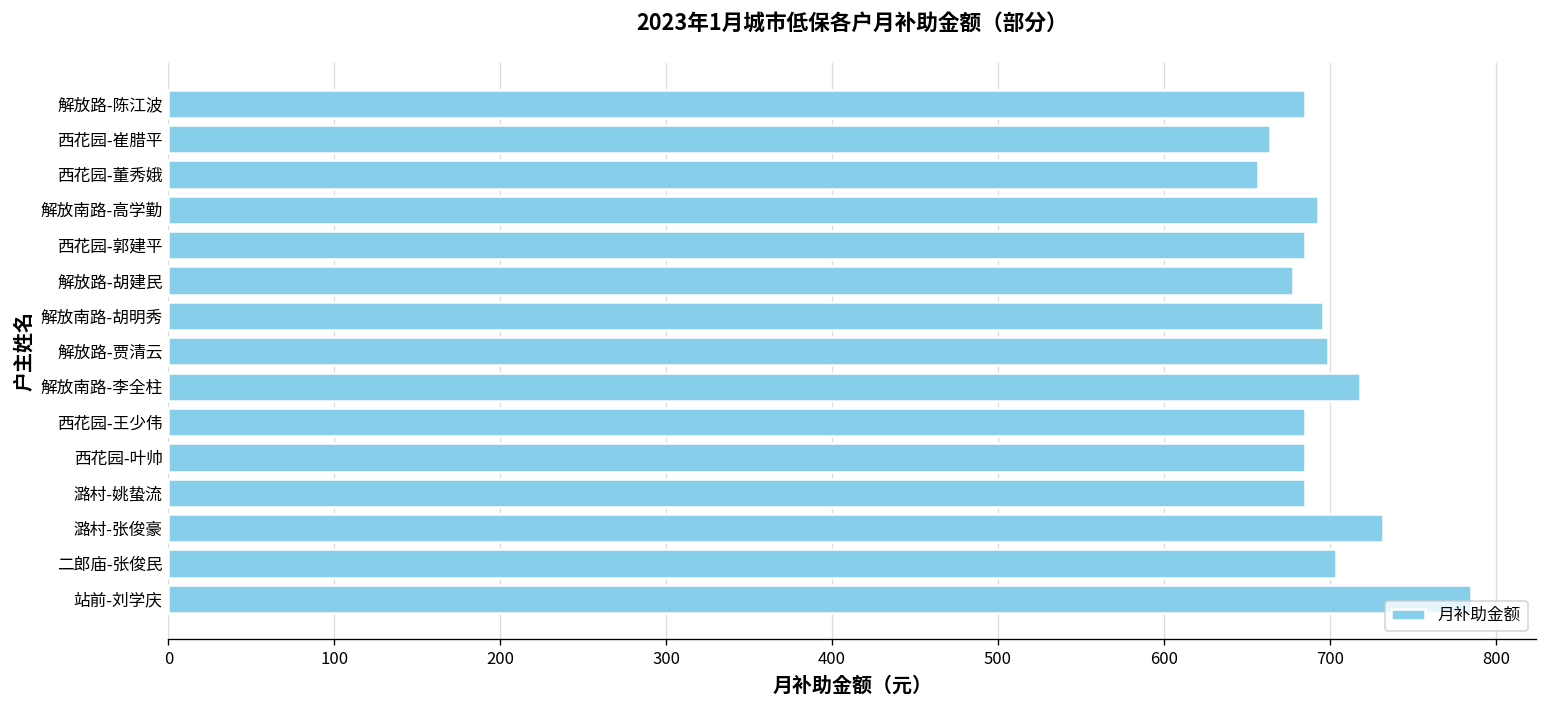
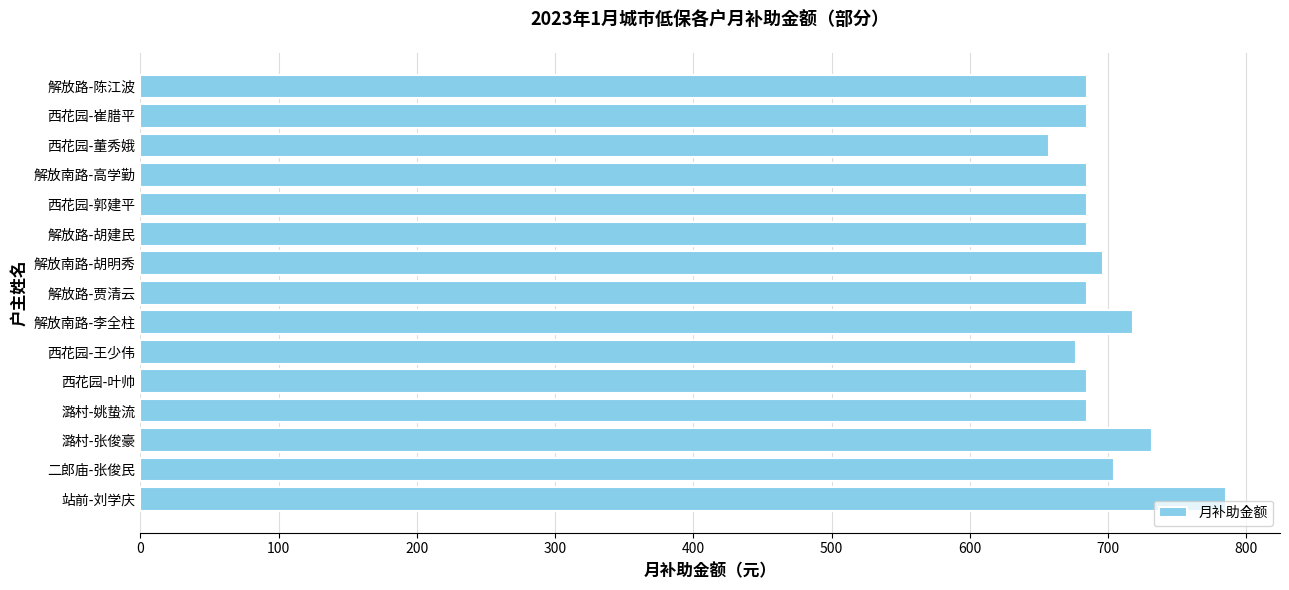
西花园-崔腊平: 664 -> 685
解放南路-高学勤: 693 -> 685
解放路-胡建民: 678 -> 685
解放路-贾清云: 699 -> 685
西花园-王少伟: 685 -> 677
